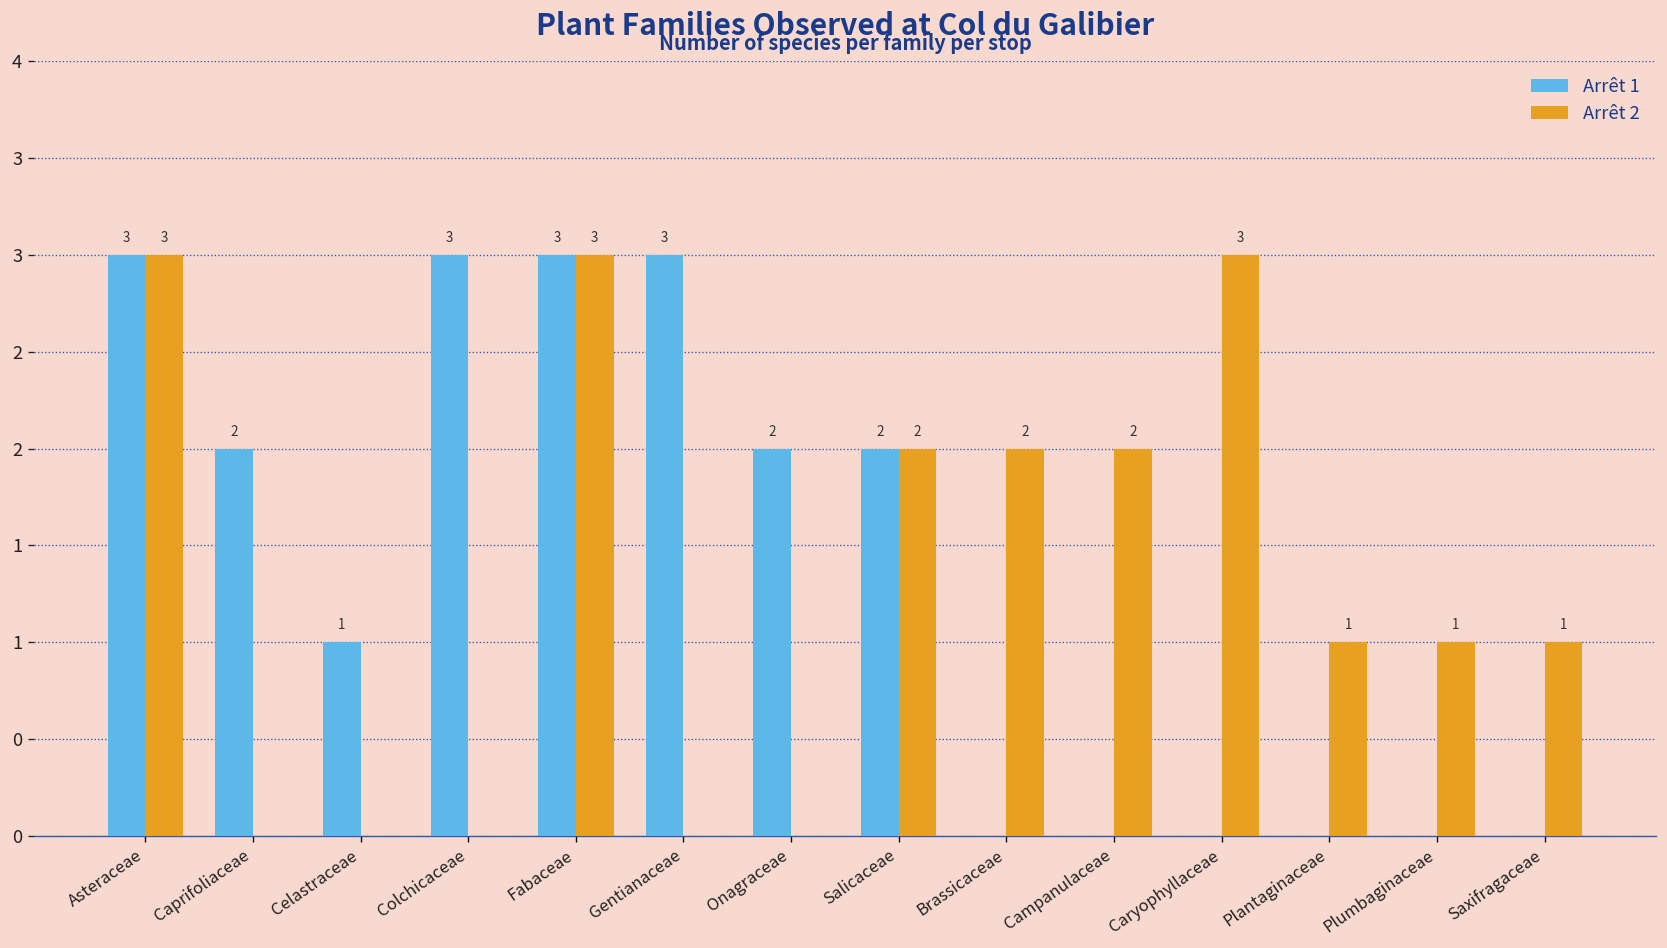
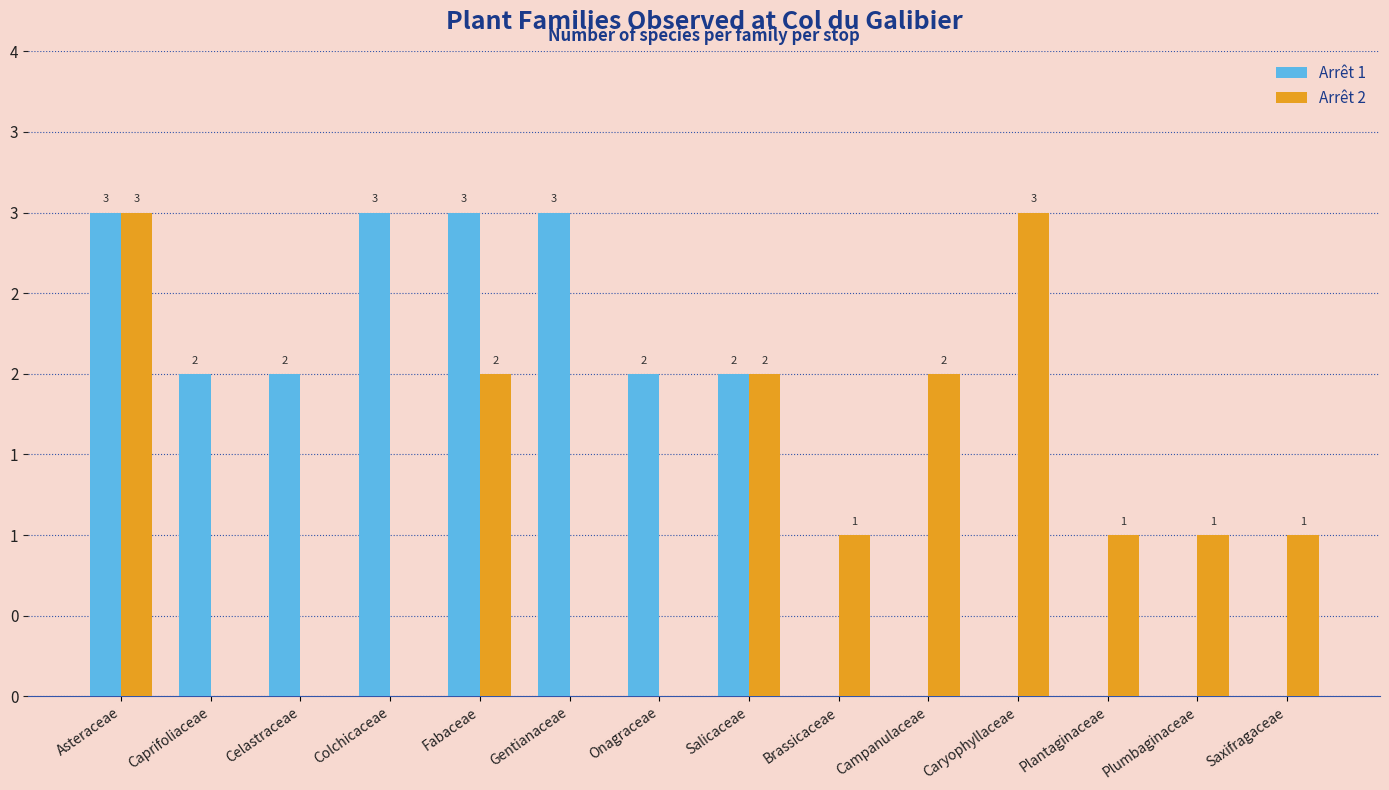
Arrêt 1, Celastraceae: 1 -> 2
Arrêt 2, Fabaceae: 3 -> 2
Arrêt 2, Brassicaceae: 2 -> 1
